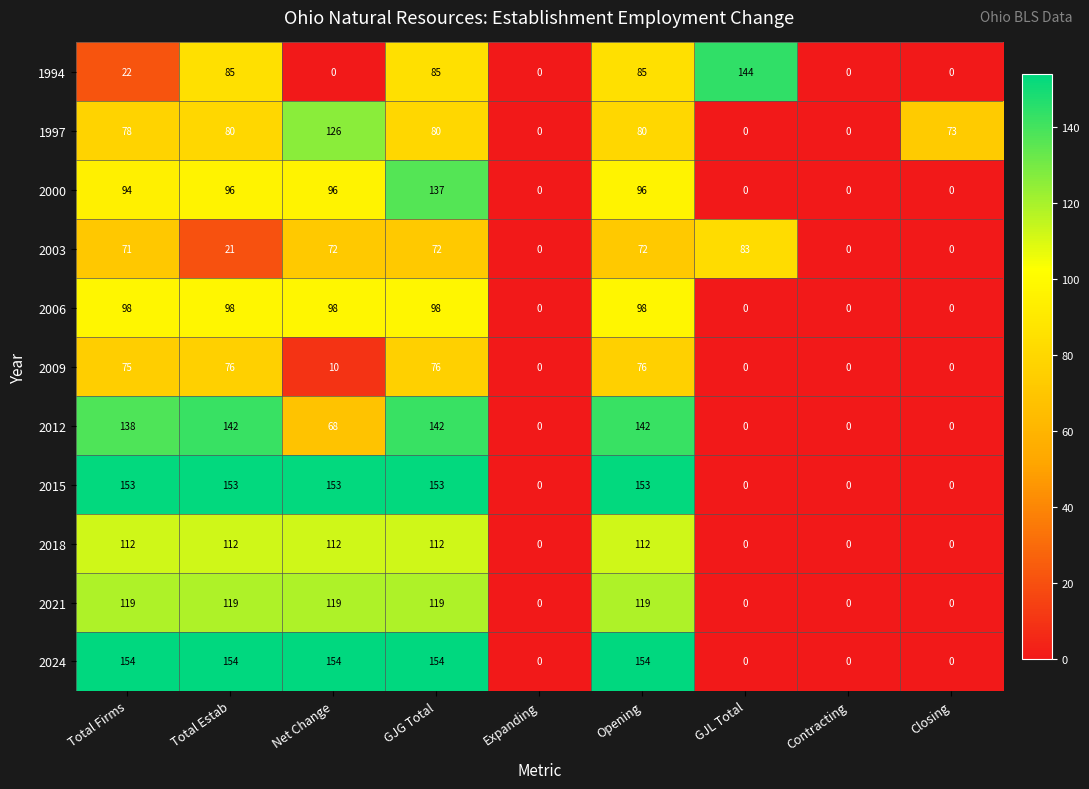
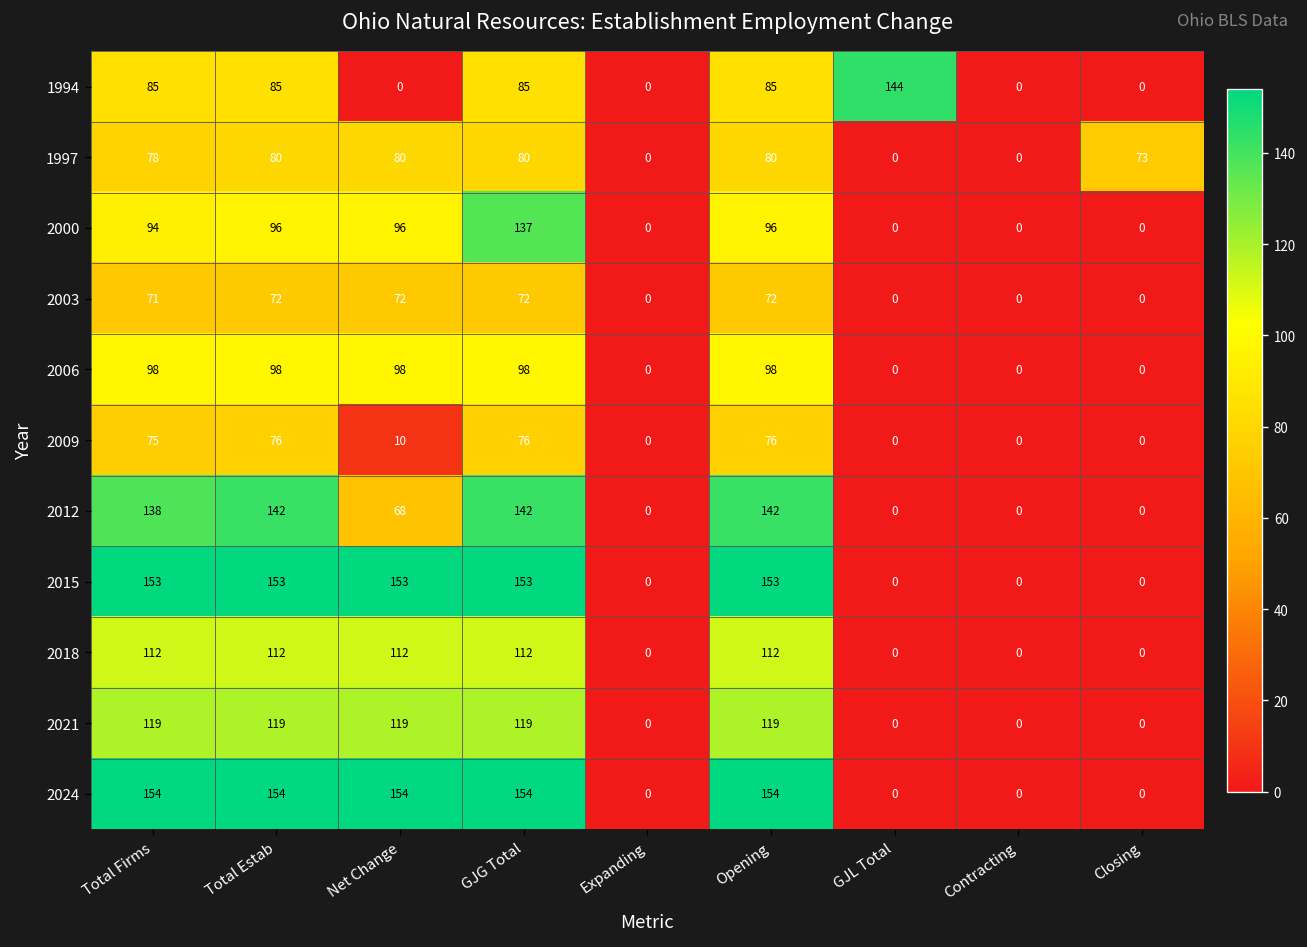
1994, Total Firms: 22 -> 85
1997, Net Change: 126 -> 80
2003, Total Estab: 21 -> 72
2003, GJL Total: 83 -> 0
